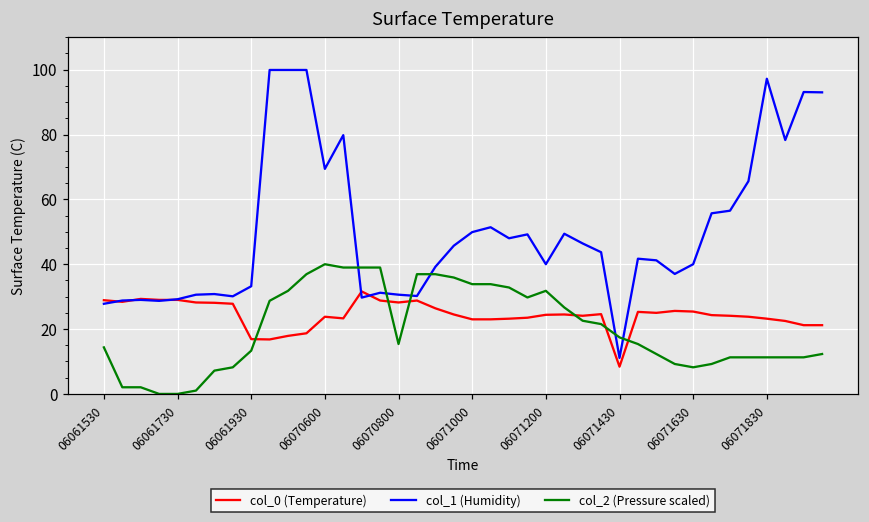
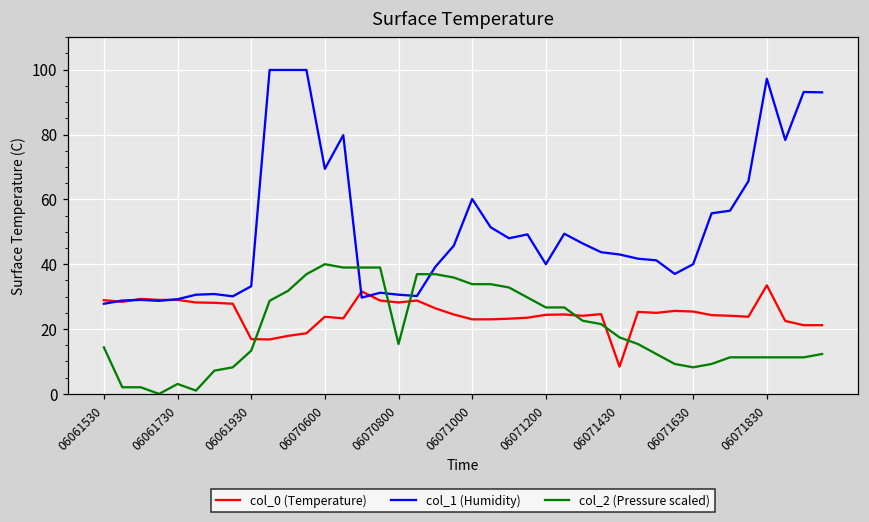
col_2 (Pressure scaled), 06061730: 0 -> 3
col_1 (Humidity), 06071000: 50 -> 60
col_2 (Pressure scaled), 06071200: 32 -> 27
col_1 (Humidity), 06071430: 11 -> 43
col_0 (Temperature), 06071830: 23 -> 34
